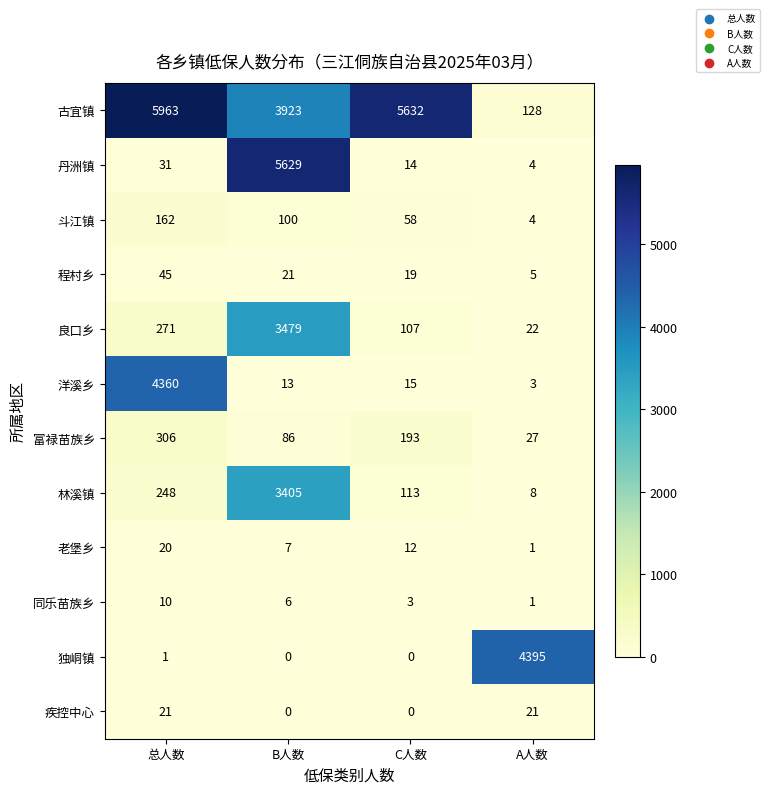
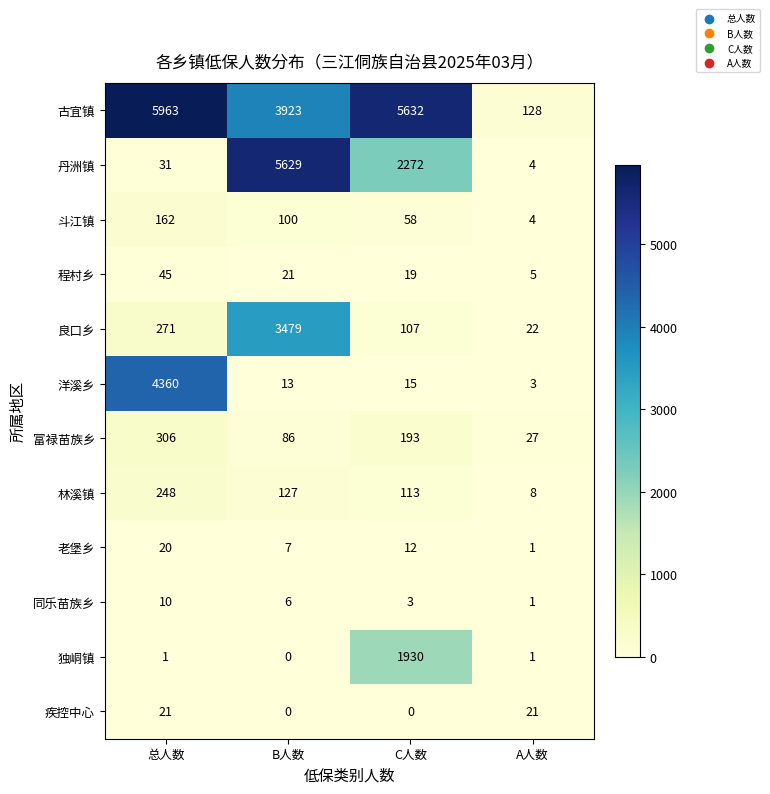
丹洲镇, C人数: 14 -> 2272
林溪镇, B人数: 3405 -> 127
独峒镇, C人数: 0 -> 1930
独峒镇, A人数: 4395 -> 1
